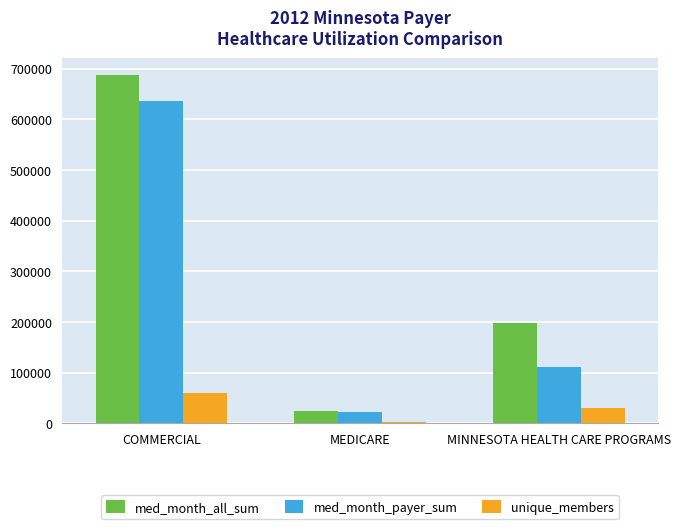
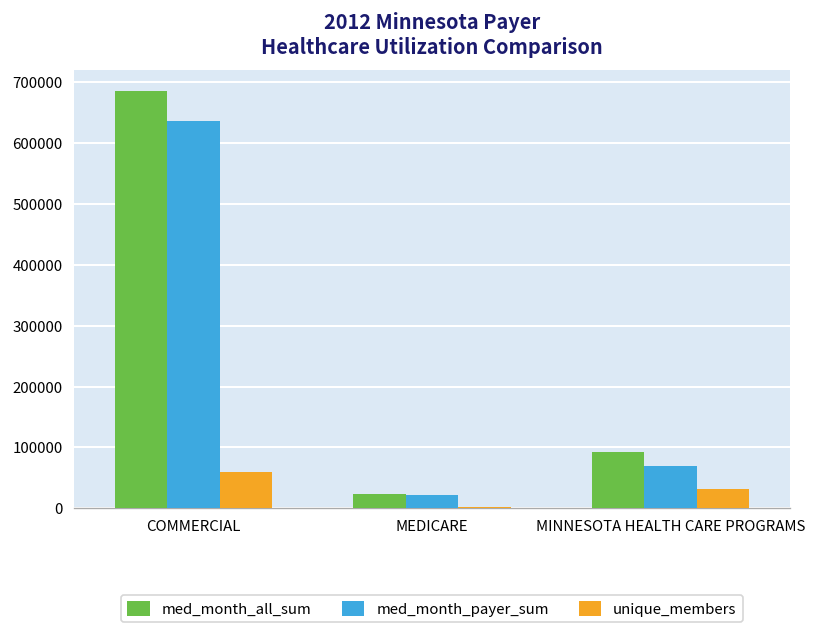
med_month_all_sum, MINNESOTA HEALTH CARE PROGRAMS: 200000 -> 90000
med_month_payer_sum, MINNESOTA HEALTH CARE PROGRAMS: 110000 -> 70000
